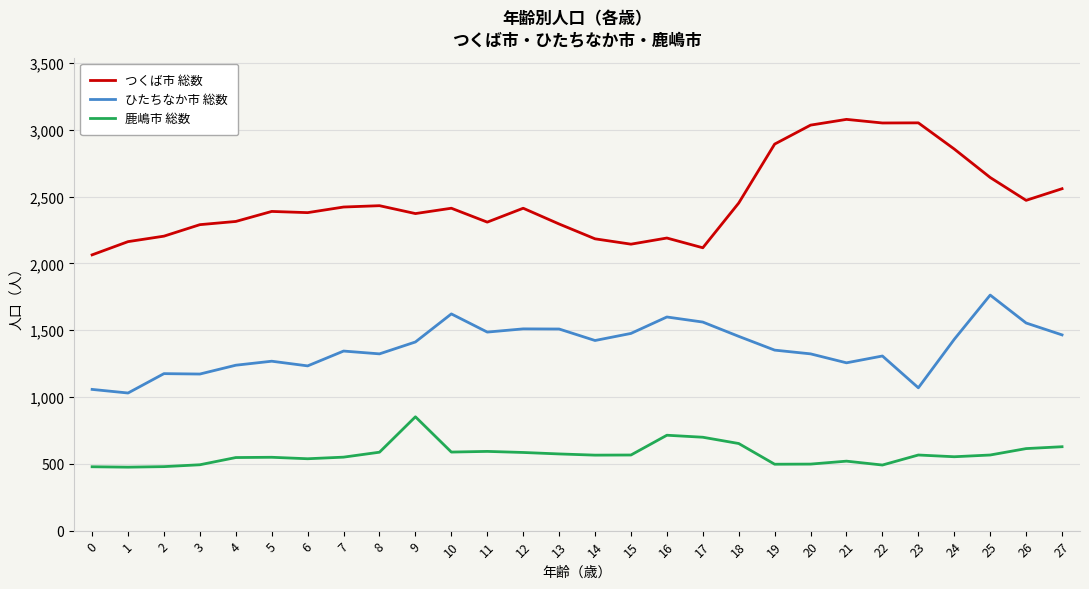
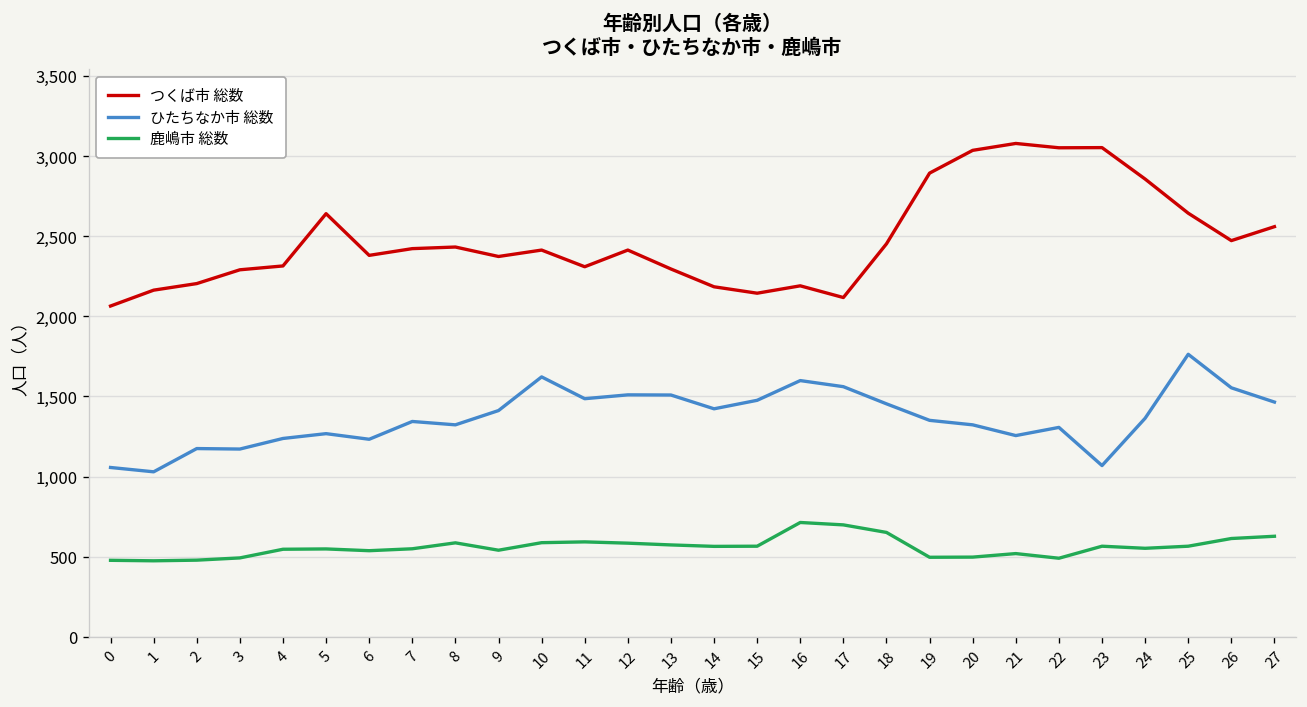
つくば市 総数, 5: 2,390 -> 2,640
鹿嶋市 総数, 9: 850 -> 540
ひたちなか市 総数, 24: 1,430 -> 1,360
